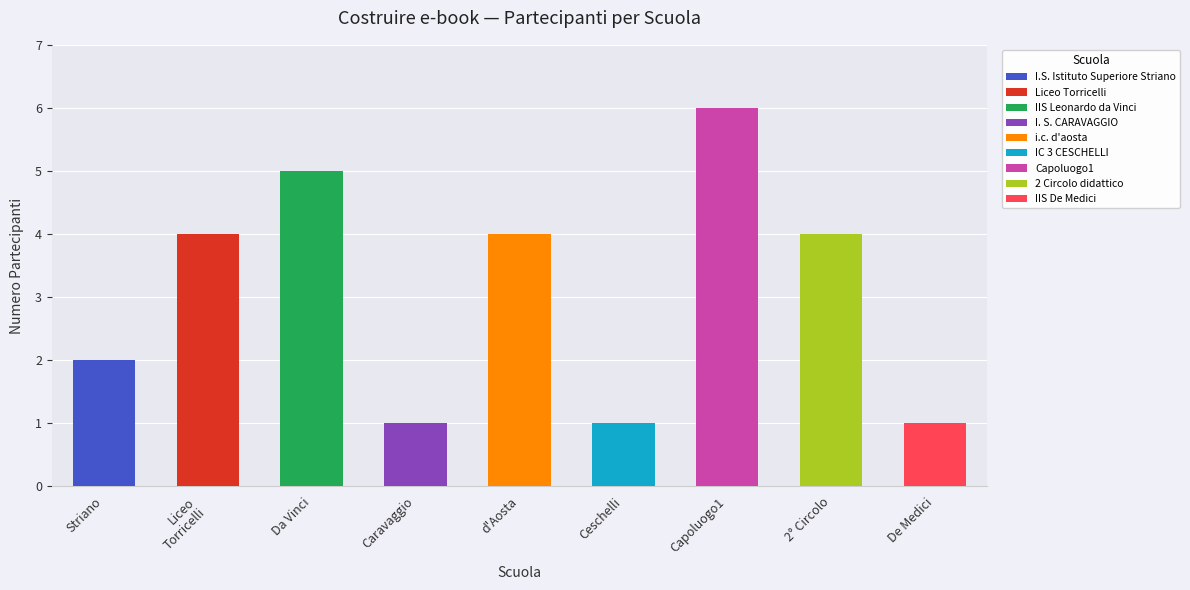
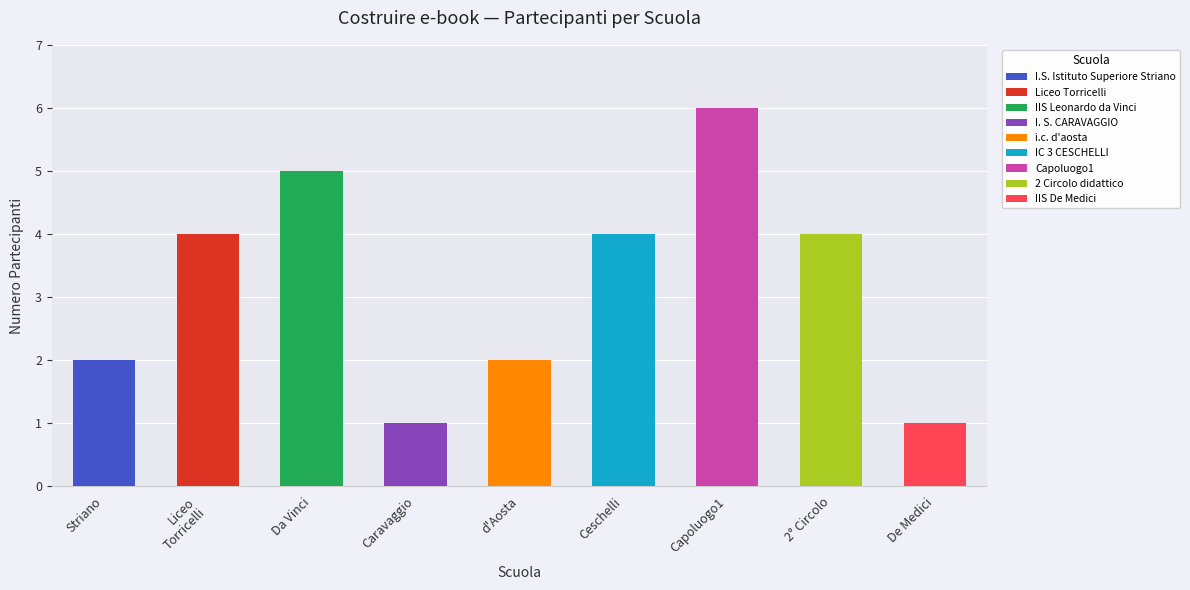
d'Aosta: 4 -> 2
Ceschelli: 1 -> 4
